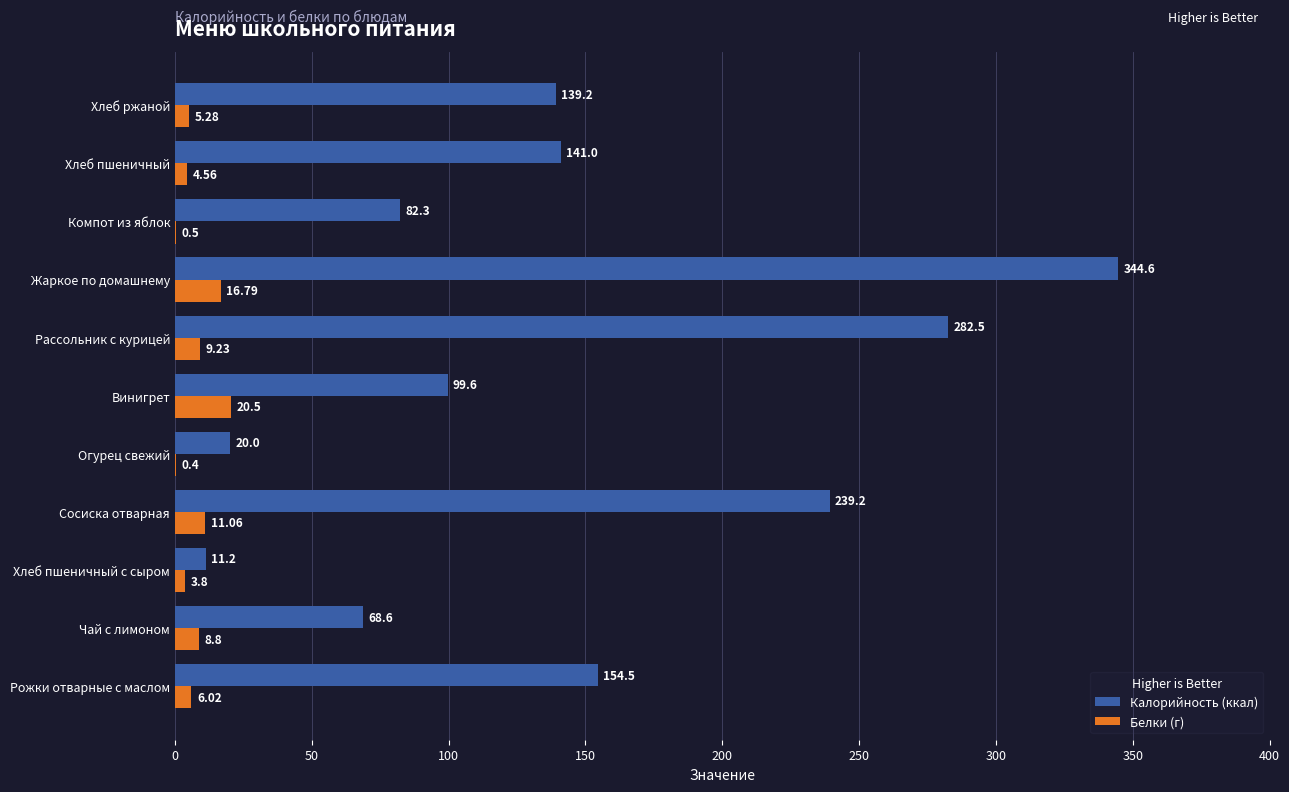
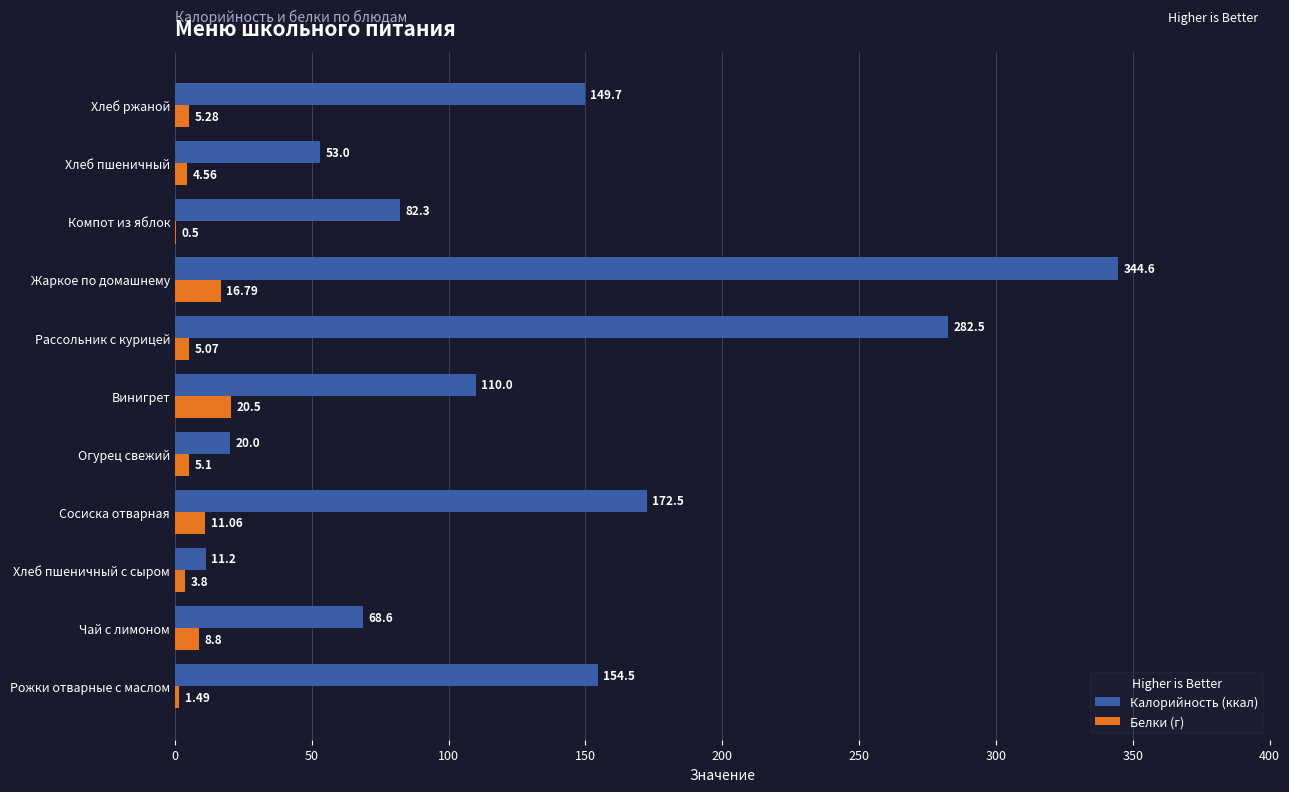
Калорийность (ккал), Хлеб ржаной: 139.2 -> 149.7
Калорийность (ккал), Хлеб пшеничный: 141.0 -> 53.0
Белки (г), Рассольник с курицей: 9.23 -> 5.07
Калорийность (ккал), Винигрет: 99.6 -> 110.0
Белки (г), Огурец свежий: 0.4 -> 5.1
Калорийность (ккал), Сосиска отварная: 239.2 -> 172.5
Белки (г), Рожки отварные с маслом: 6.02 -> 1.49
